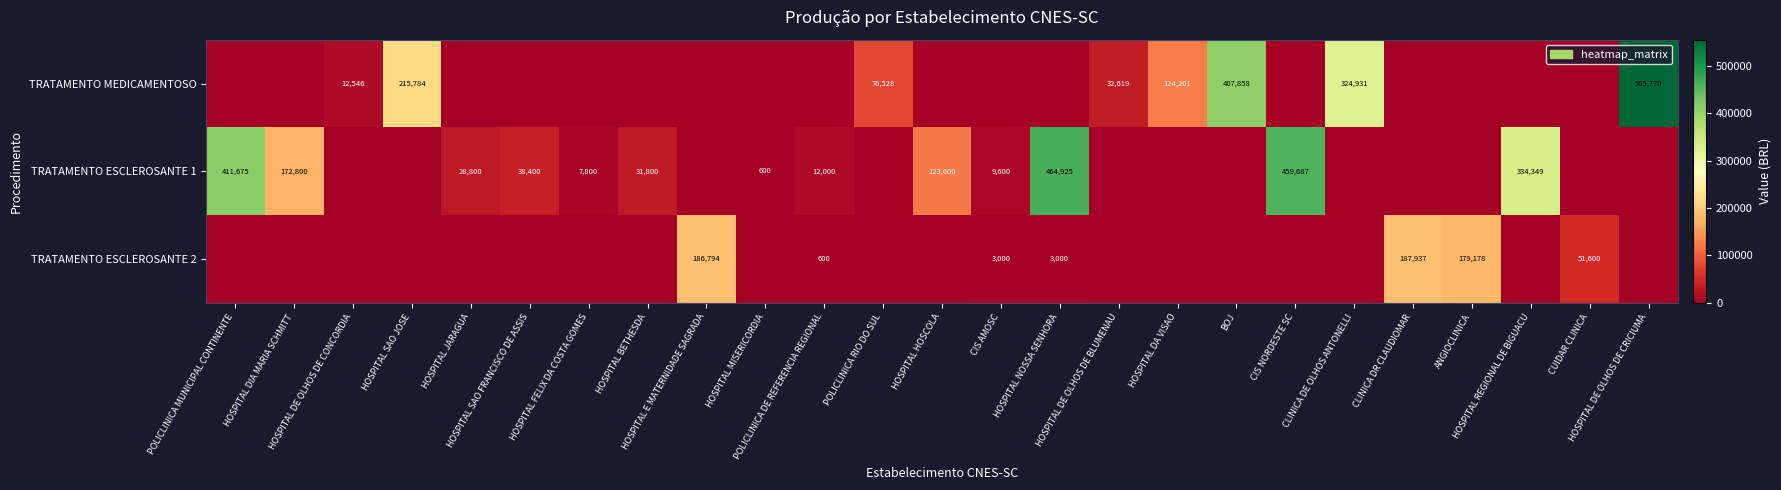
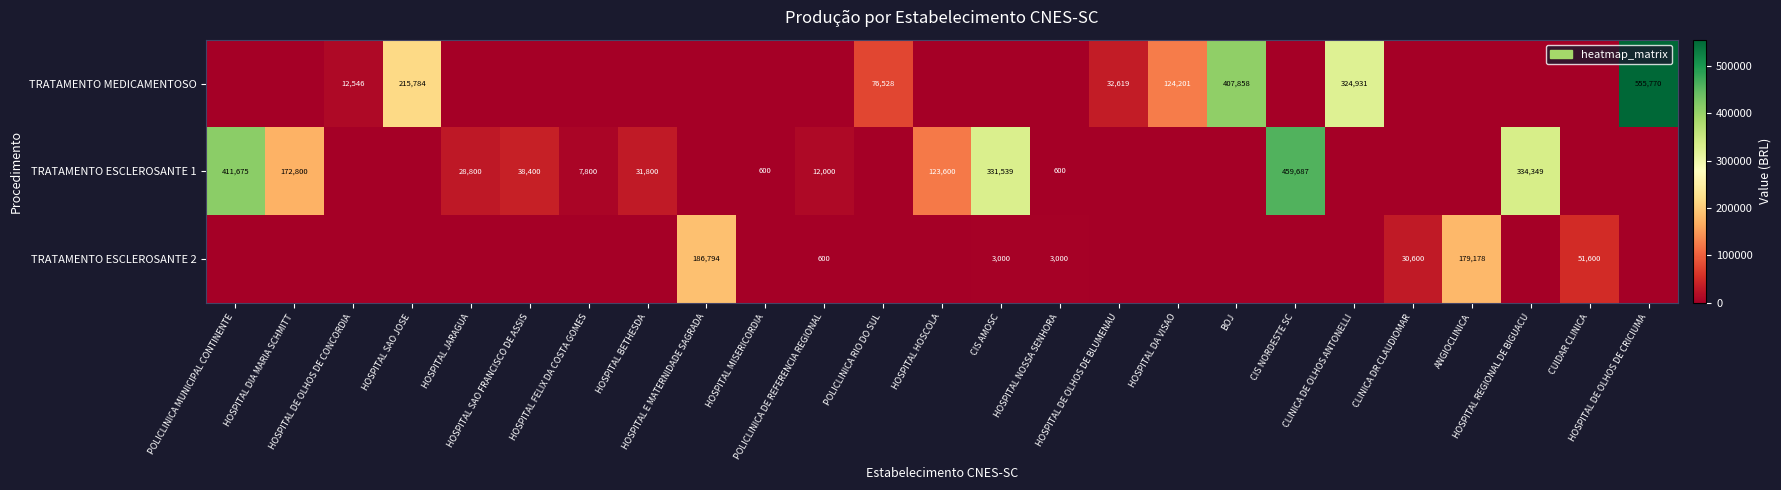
TRATAMENTO ESCLEROSANTE 1, CIS AMOSC: 9,600 -> 331,539
TRATAMENTO ESCLEROSANTE 1, HOSPITAL NOSSA SENHORA: 464,925 -> 600
TRATAMENTO ESCLEROSANTE 2, CLINICA DR CLAUDIOMAR: 187,937 -> 30,600
